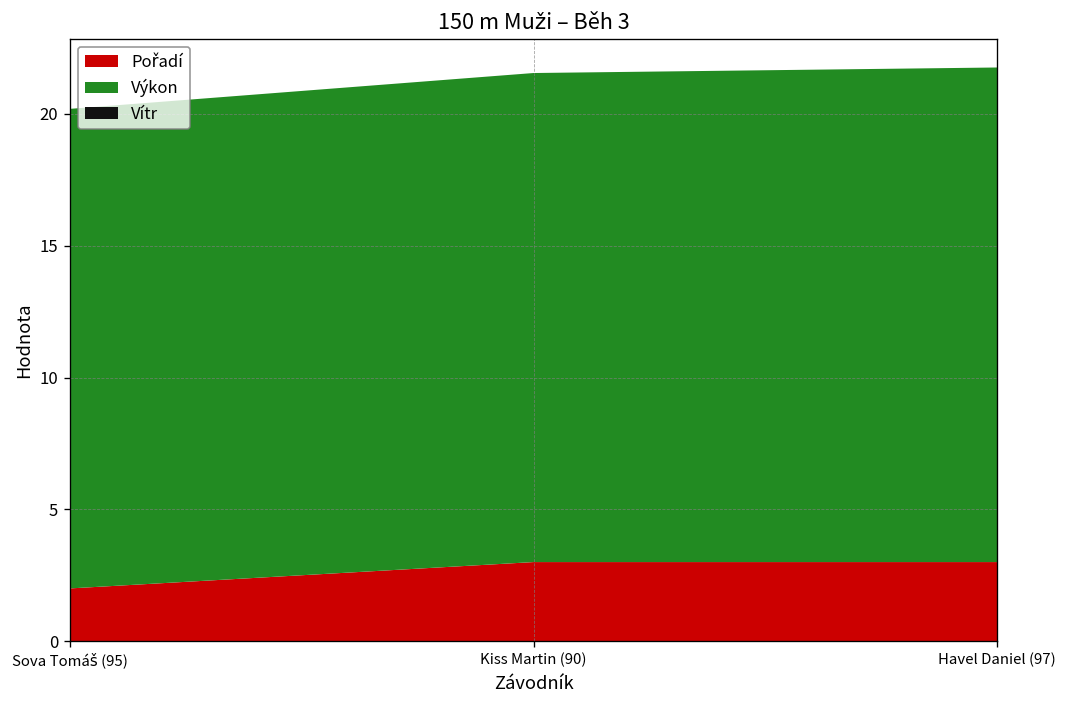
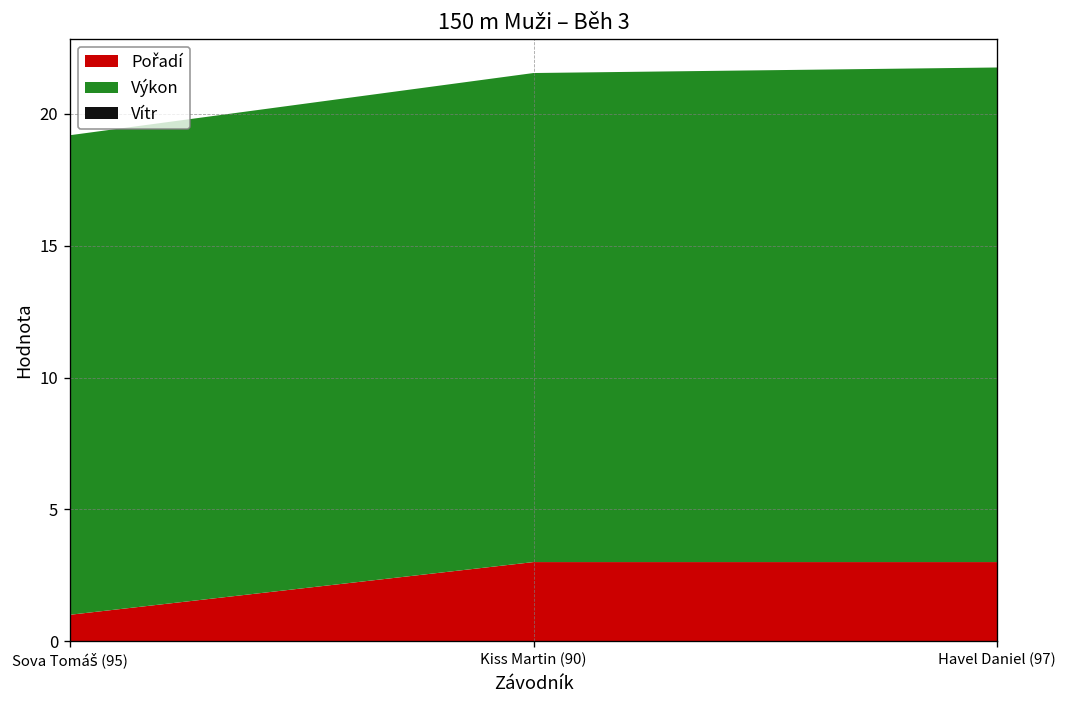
Pořadí, Sova Tomáš (95): 2 -> 1
